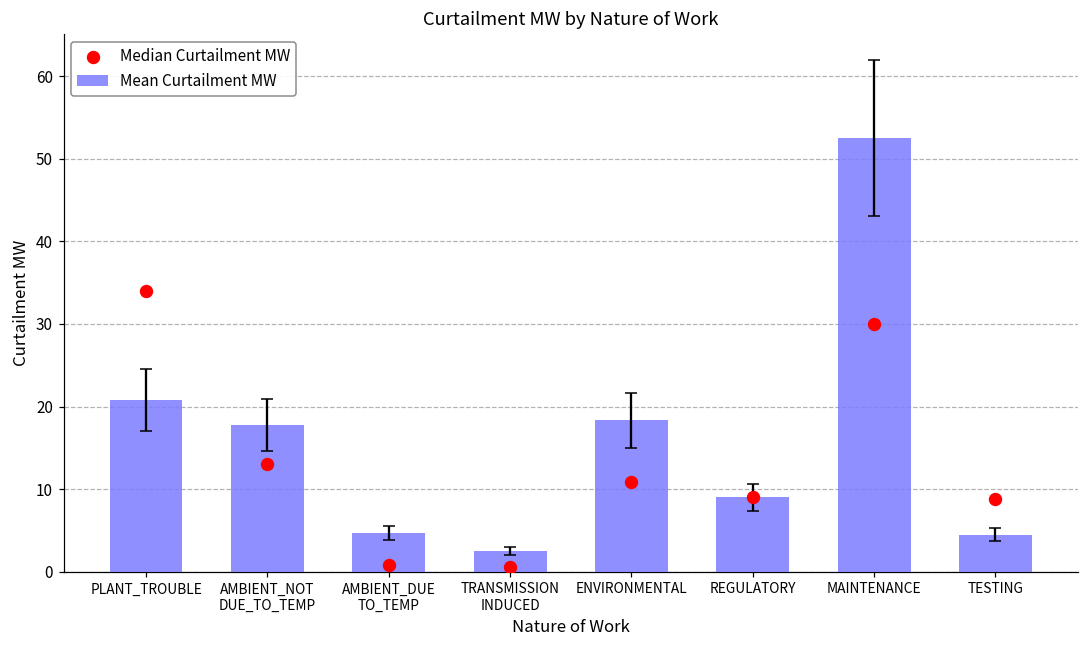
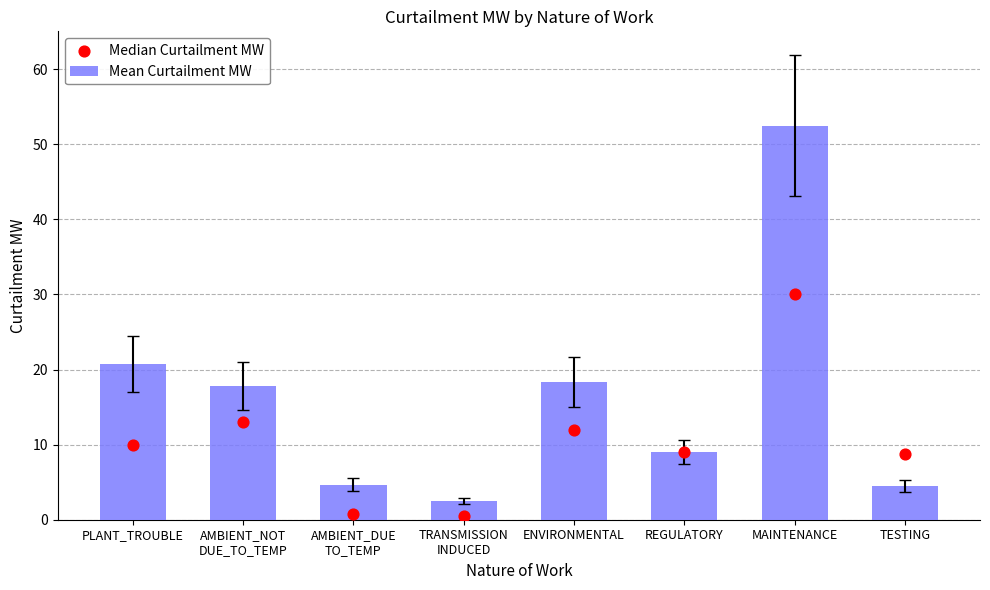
Median Curtailment MW, PLANT_TROUBLE: 34 -> 10
Median Curtailment MW, ENVIRONMENTAL: 11 -> 12
